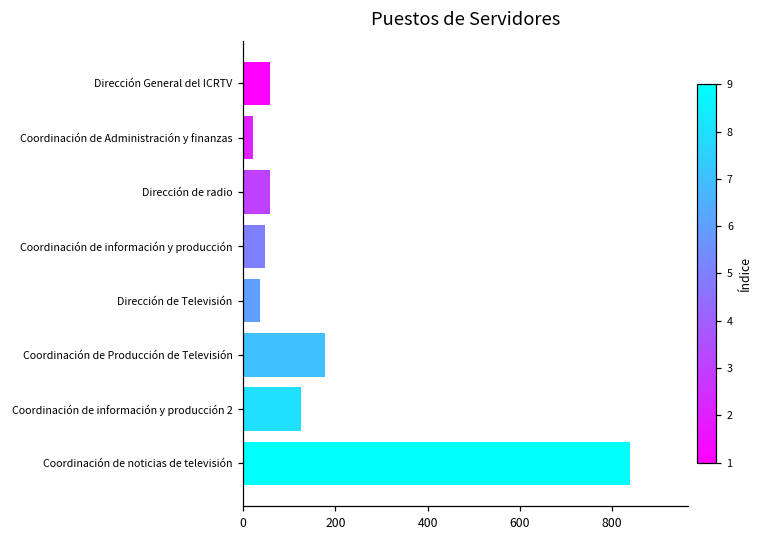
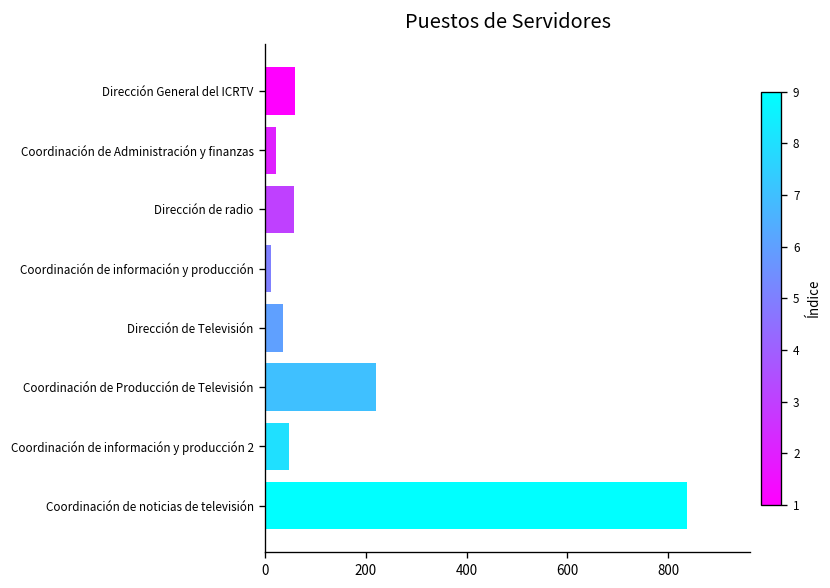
Coordinación de información y producción: 50 -> 10
Coordinación de Producción de Televisión: 180 -> 220
Coordinación de información y producción 2: 130 -> 50
